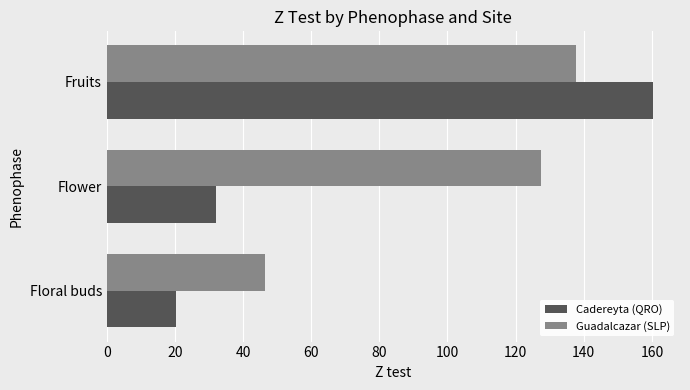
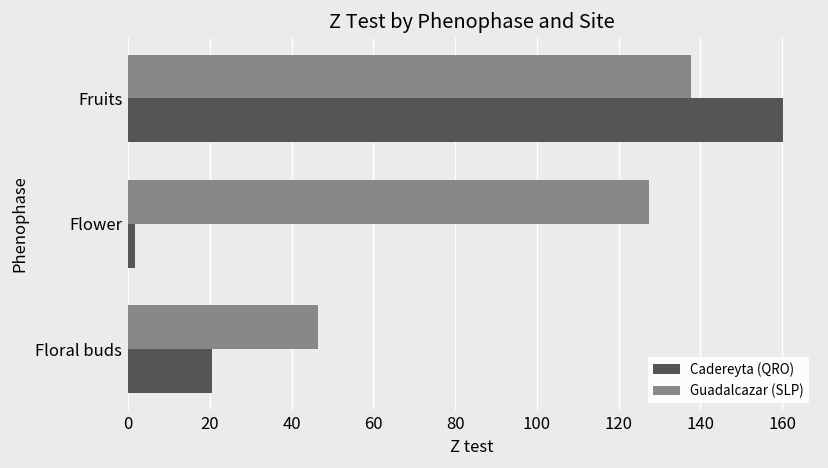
Cadereyta (QRO), Flower: 32 -> 2
